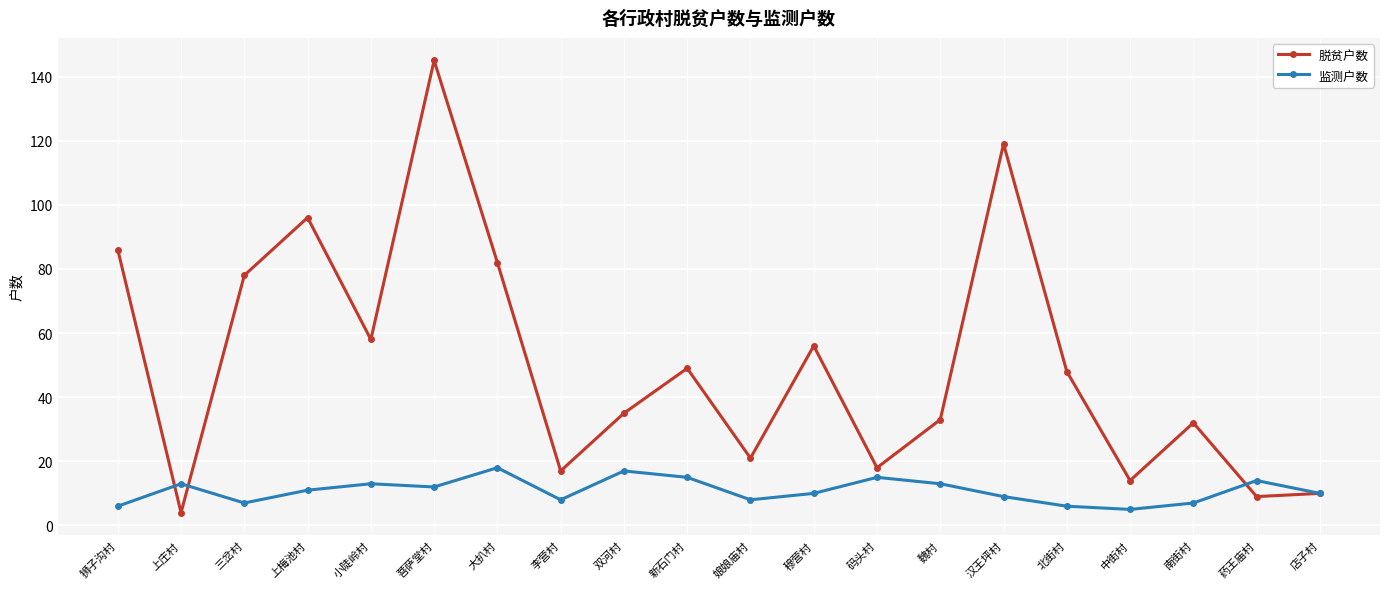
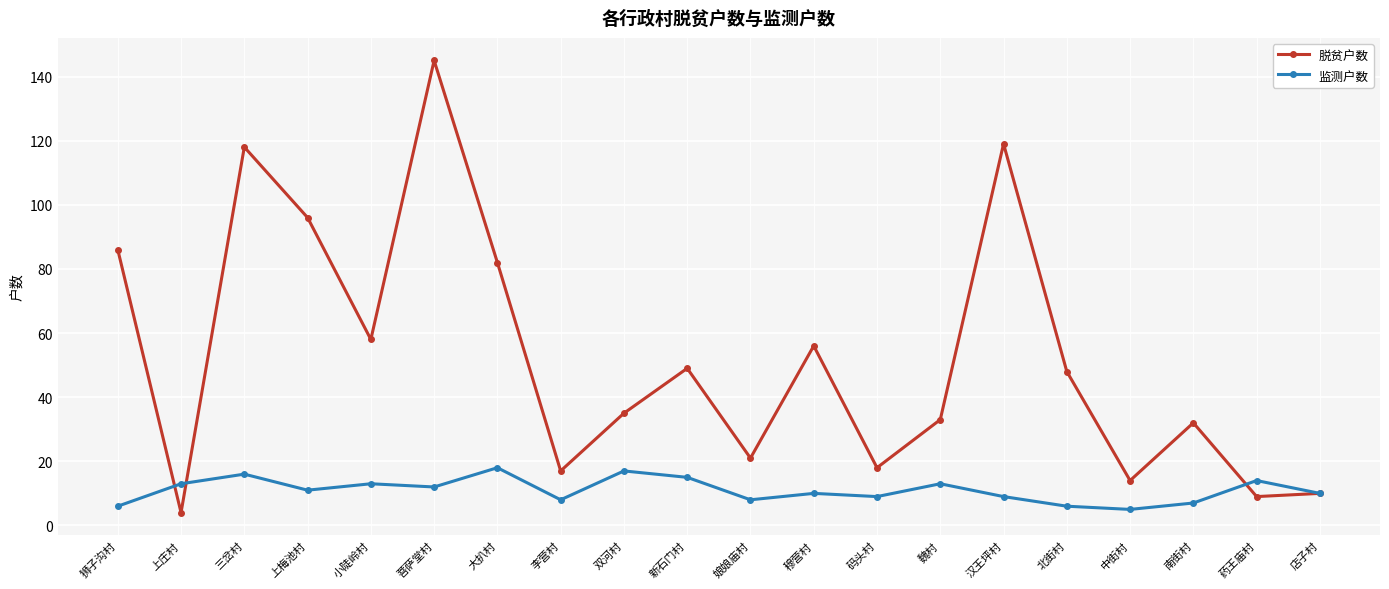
脱贫户数, 三岔村: 78 -> 118
监测户数, 三岔村: 7 -> 16
监测户数, 码头村: 15 -> 9
